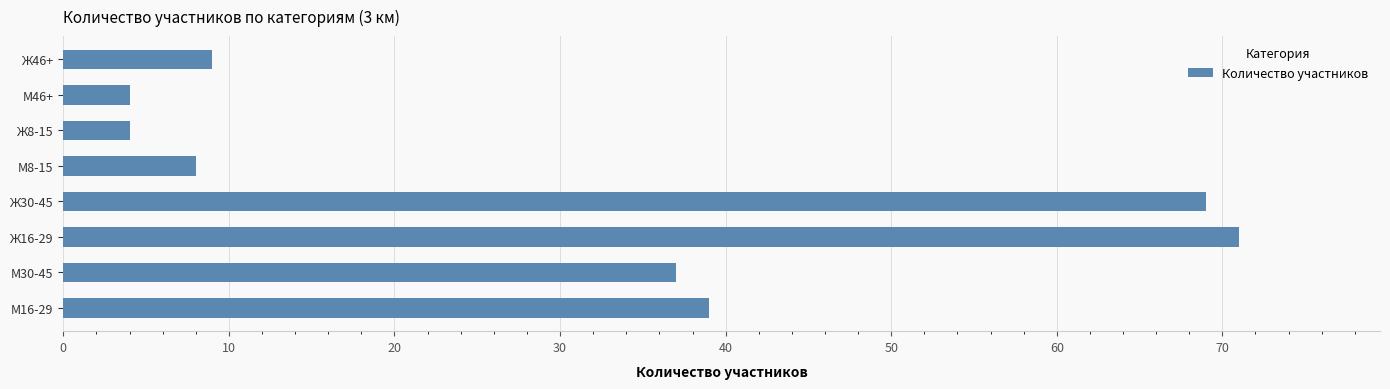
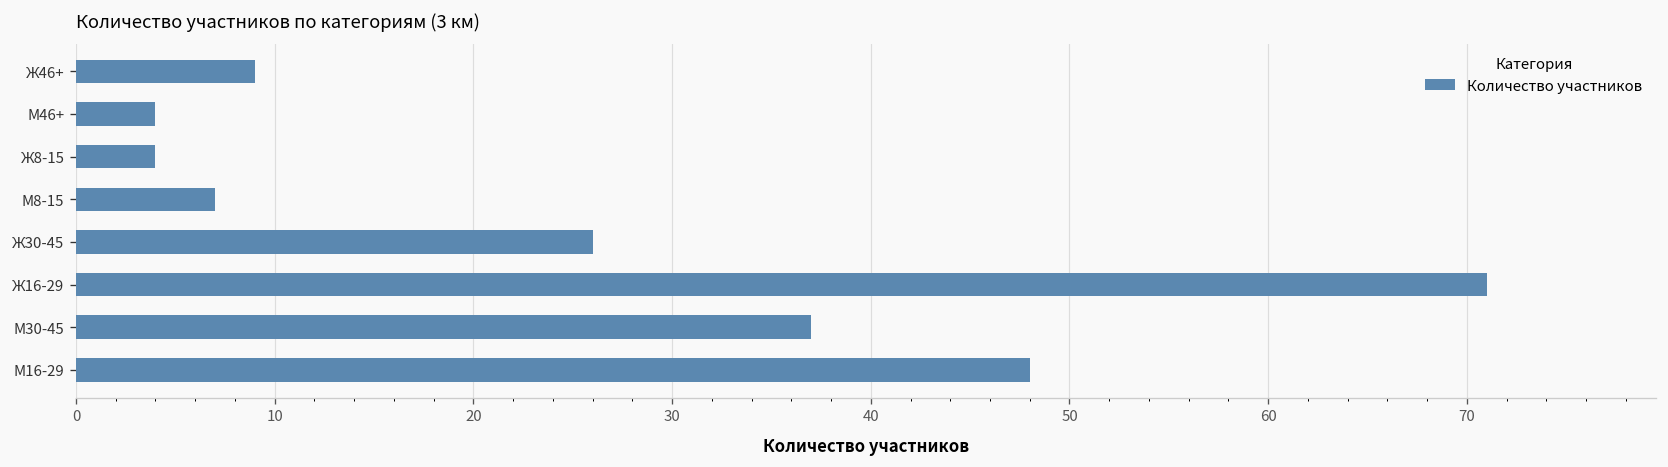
М8-15: 8 -> 7
Ж30-45: 69 -> 26
М16-29: 39 -> 48
